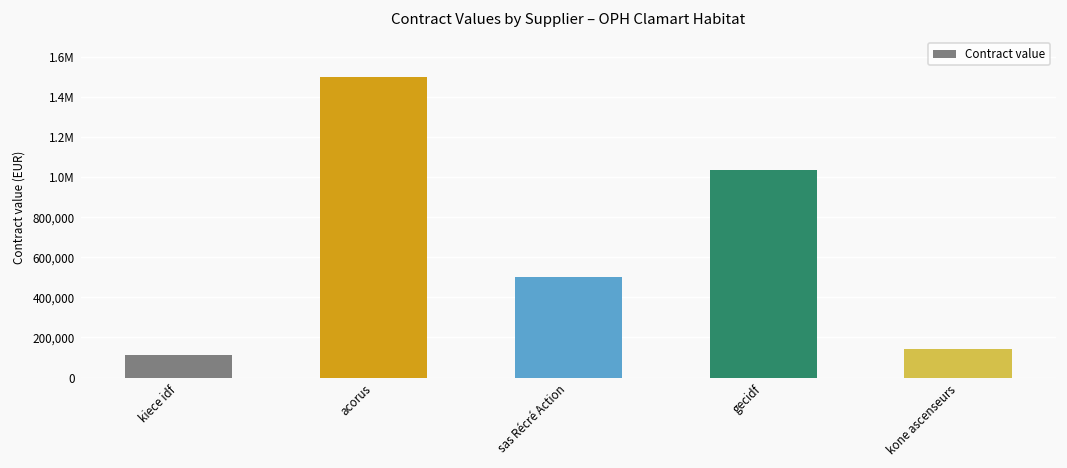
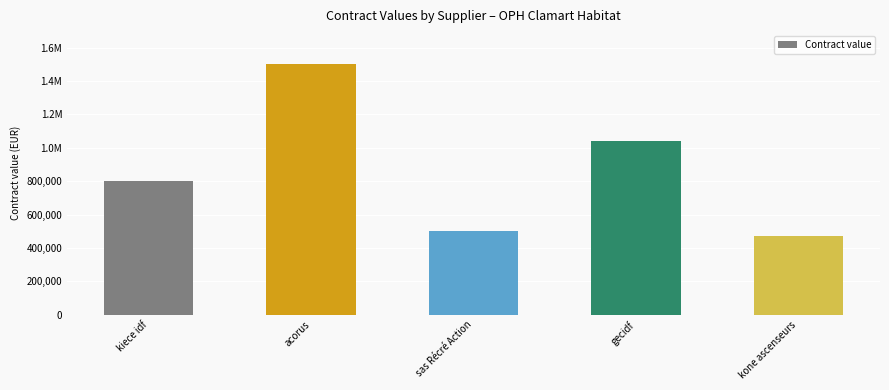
kiece idf: 110,000 -> 800,000
kone ascenseurs: 140,000 -> 470,000
